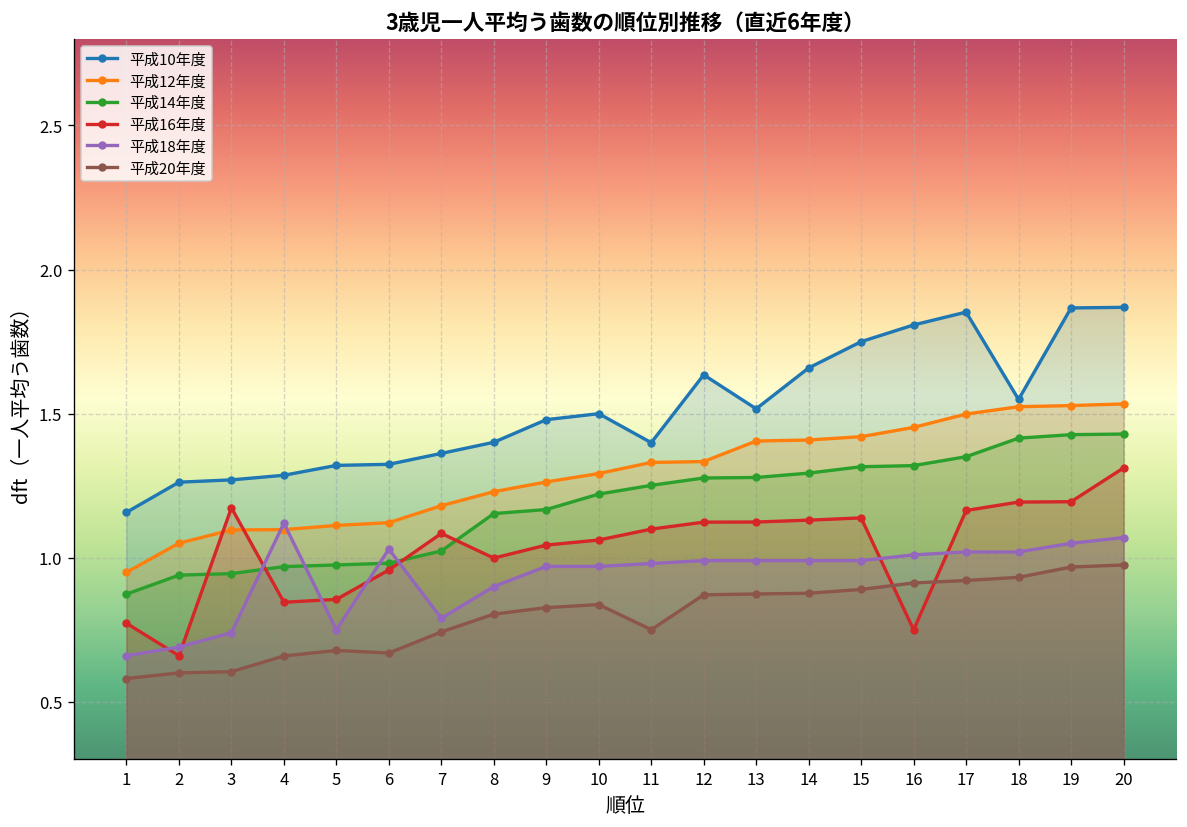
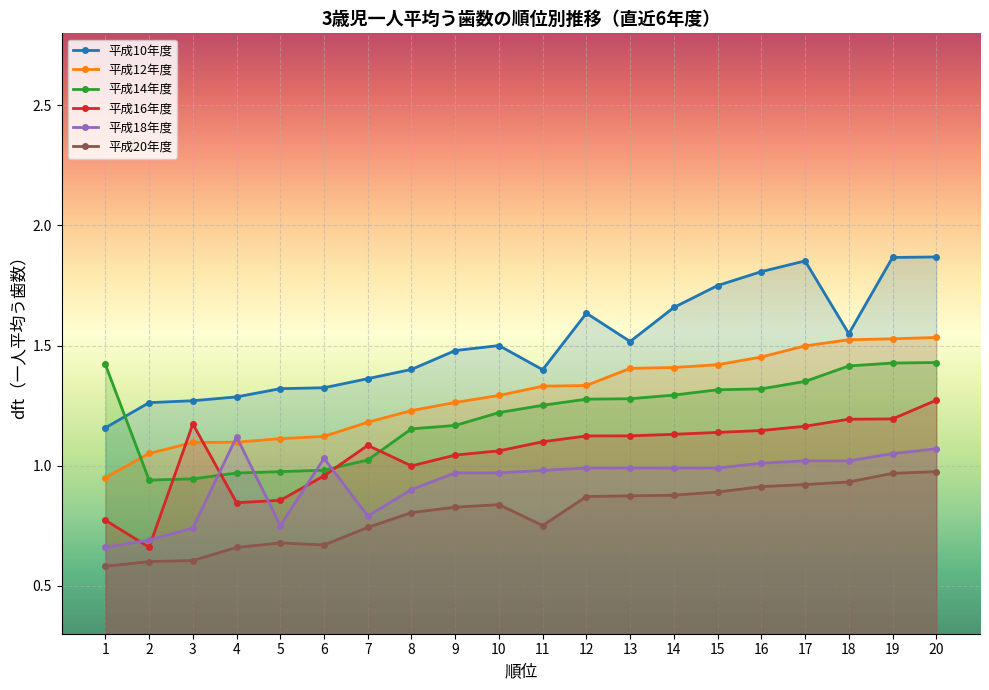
平成14年度, 1: 0.87 -> 1.42
平成16年度, 16: 0.75 -> 1.15
平成16年度, 20: 1.31 -> 1.27
